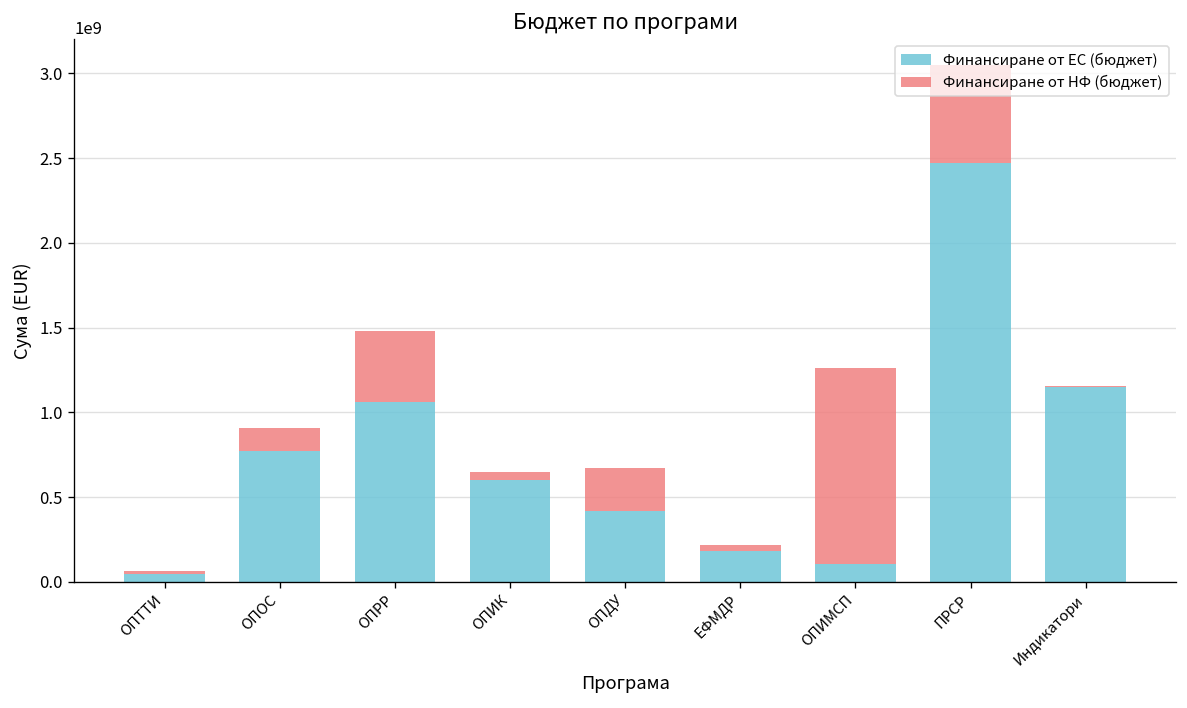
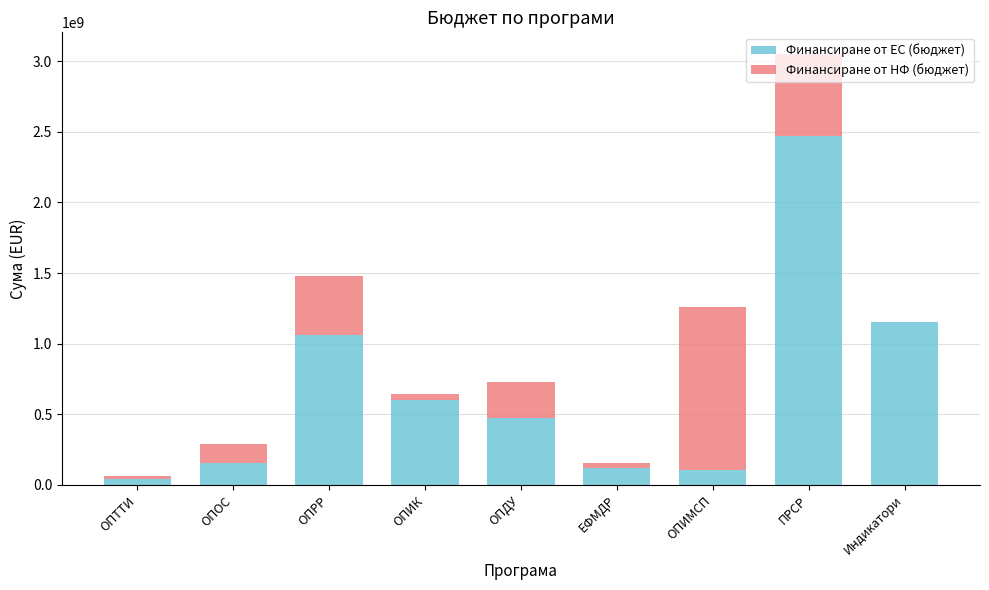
Финансиране от ЕС (бюджет), ОПОС: 770000000 -> 150000000
Финансиране от ЕС (бюджет), ОПДУ: 420000000 -> 470000000
Финансиране от ЕС (бюджет), ЕФМДР: 180000000 -> 120000000
